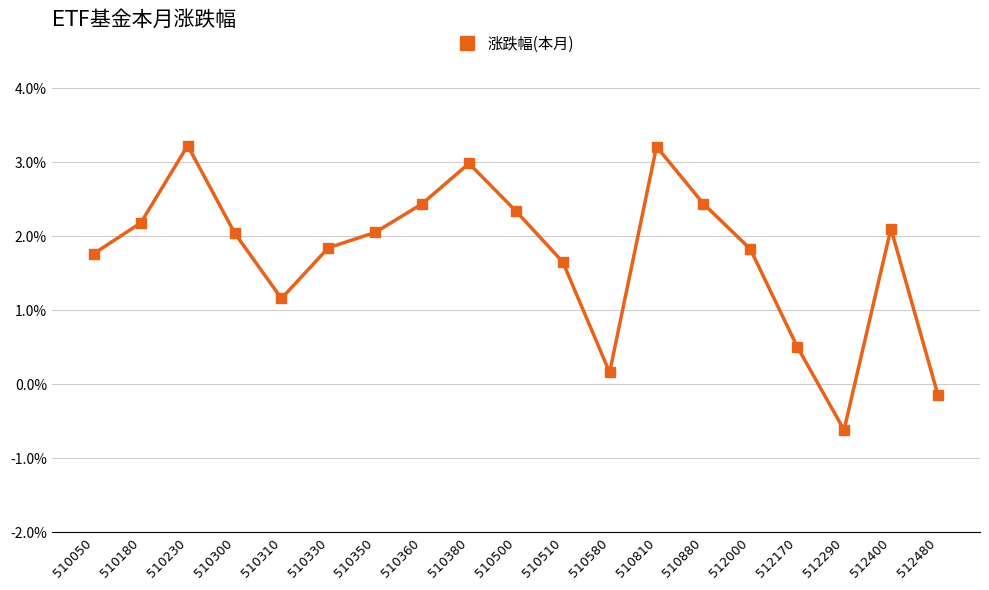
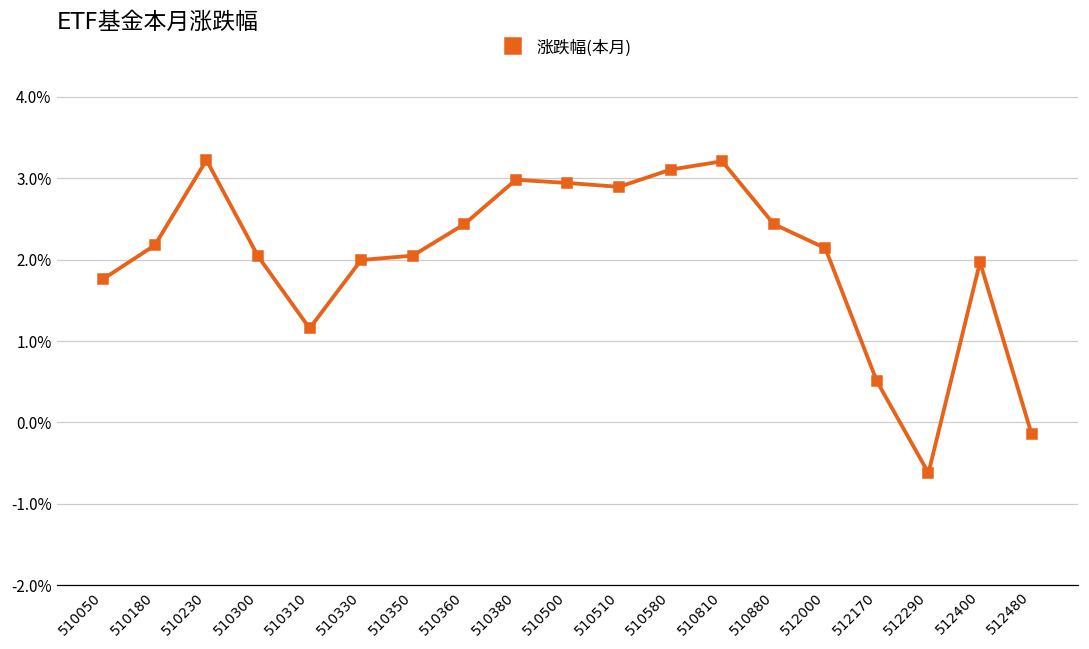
510330: 1.8% -> 2.0%
510500: 2.3% -> 2.9%
510510: 1.7% -> 2.9%
510580: 0.2% -> 3.1%
512000: 1.8% -> 2.1%
512400: 2.1% -> 2.0%
